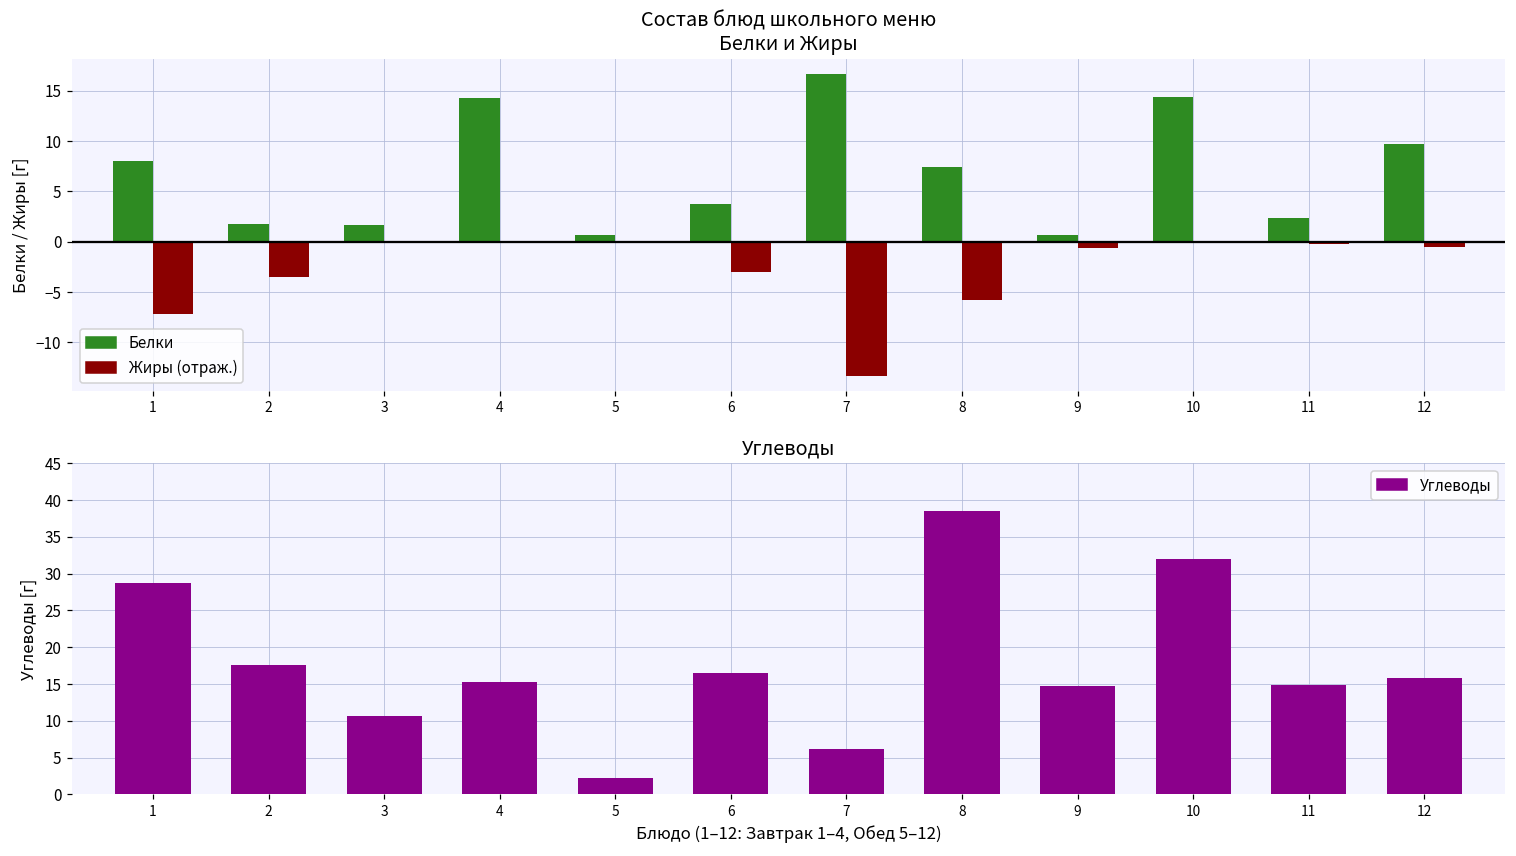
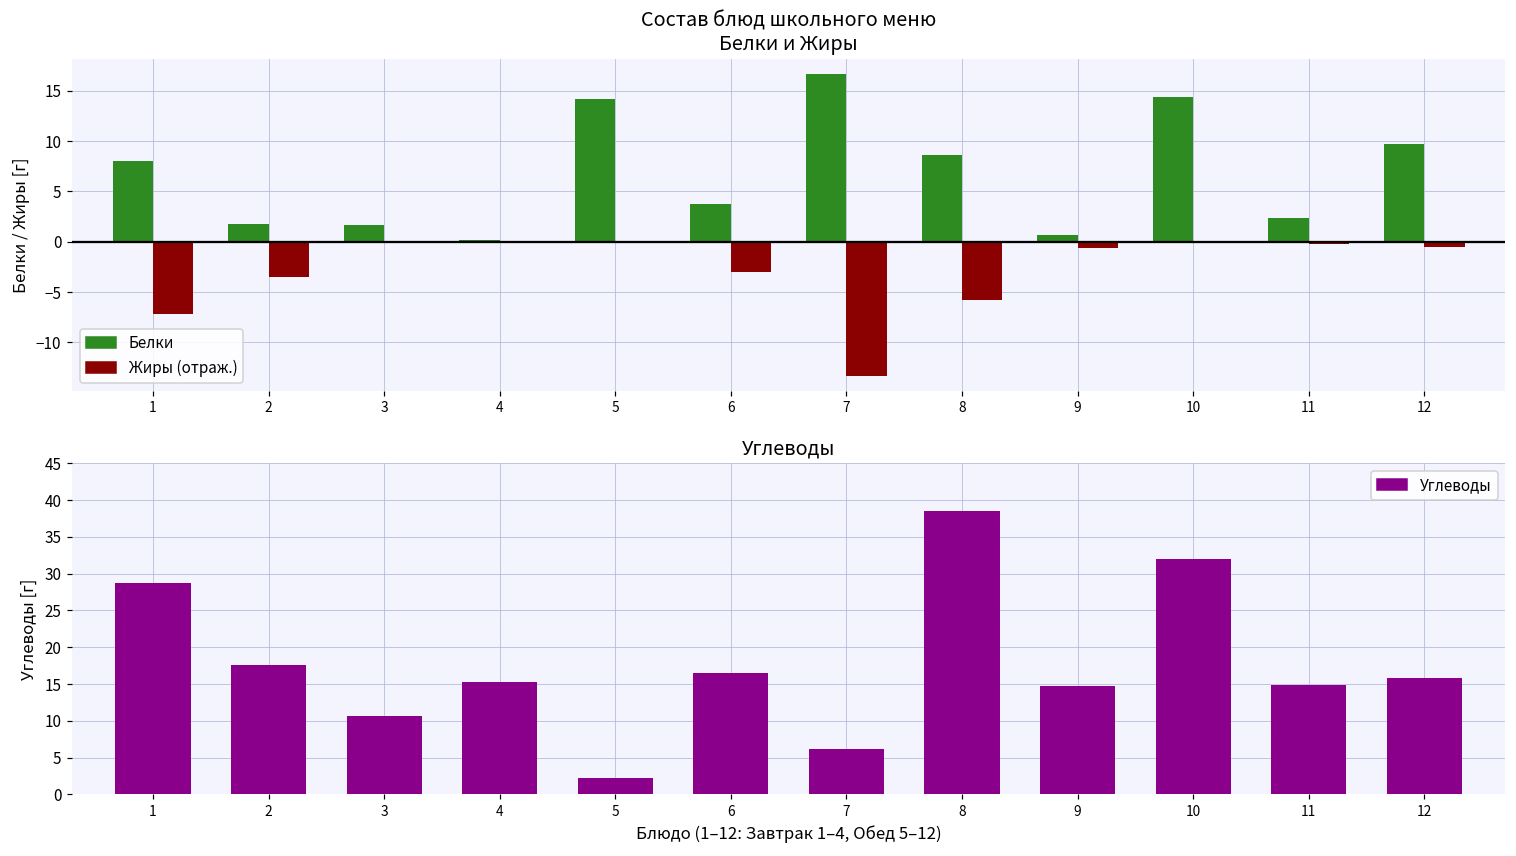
Состав блюд школьного меню Белки и Жиры, Белки, 4: 14 -> 0
Состав блюд школьного меню Белки и Жиры, Белки, 5: 1 -> 14
Состав блюд школьного меню Белки и Жиры, Белки, 8: 7 -> 9
